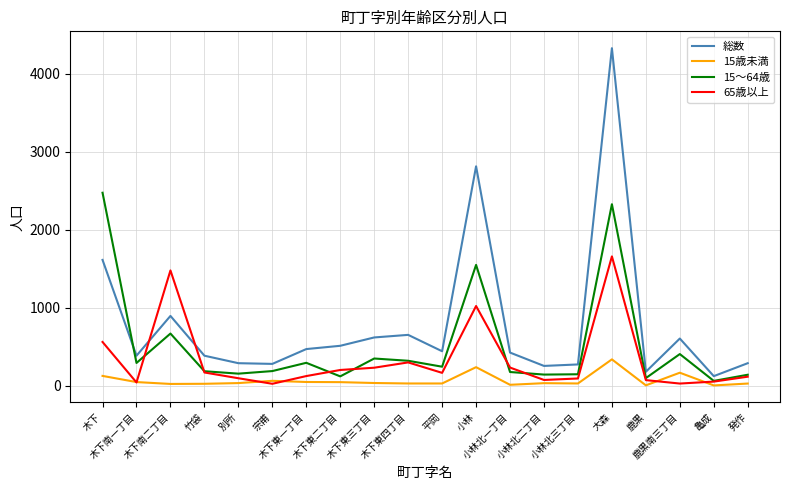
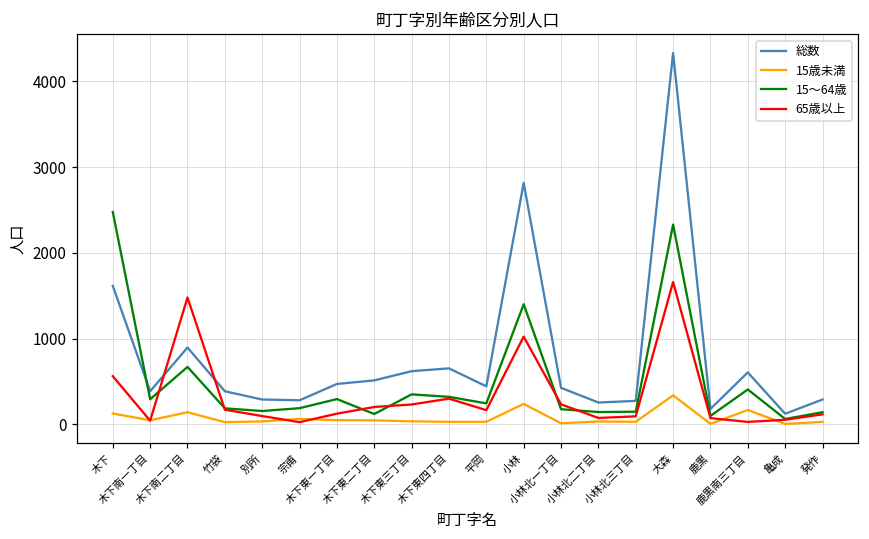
15歳未満, 木下南二丁目: 0 -> 100
15～64歳, 小林: 1600 -> 1400
